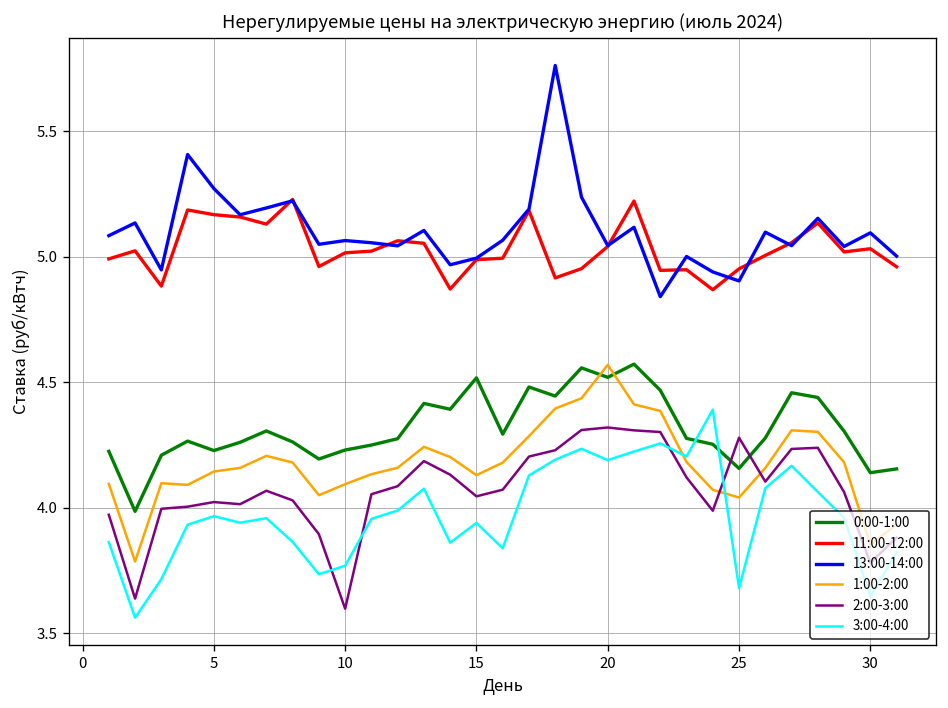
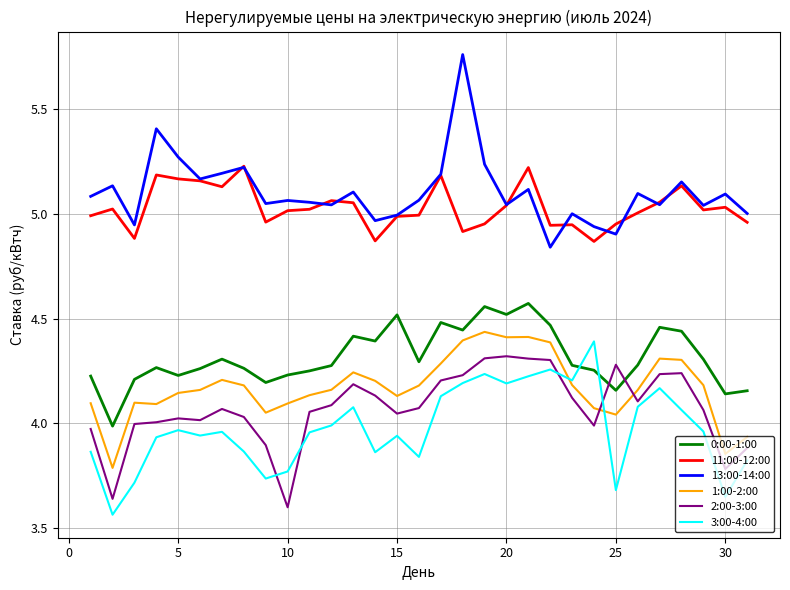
1:00-2:00, 20: 4.57 -> 4.41
